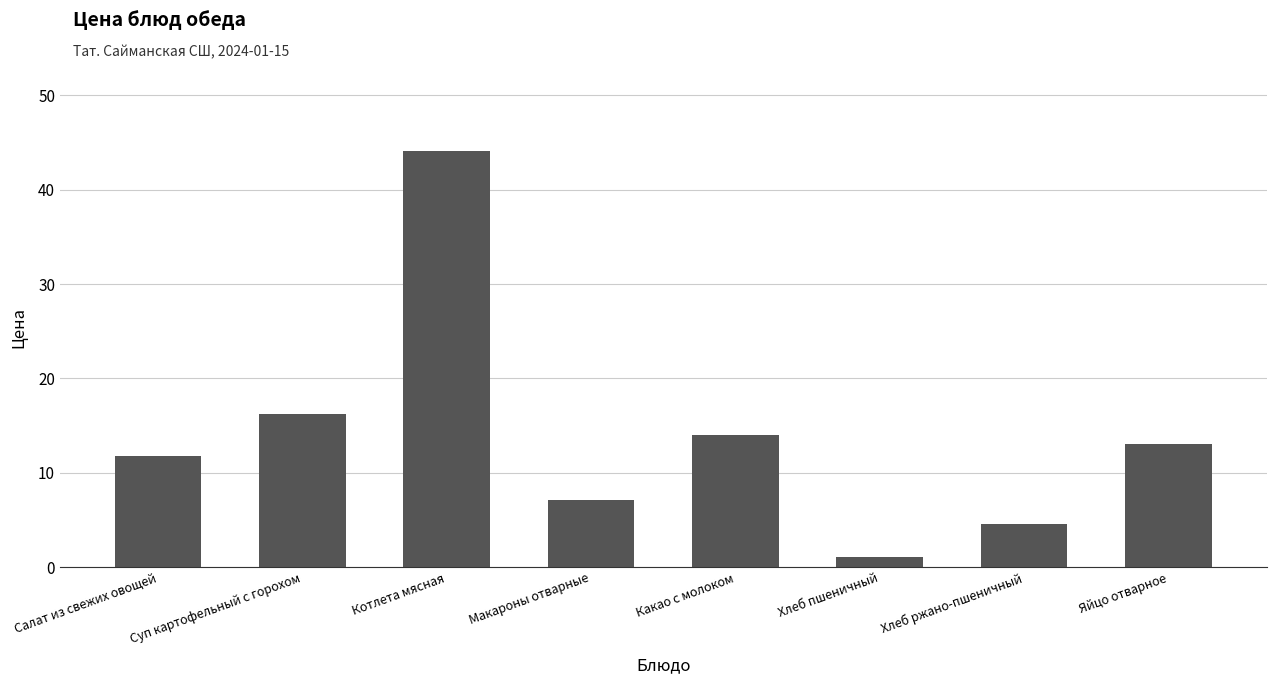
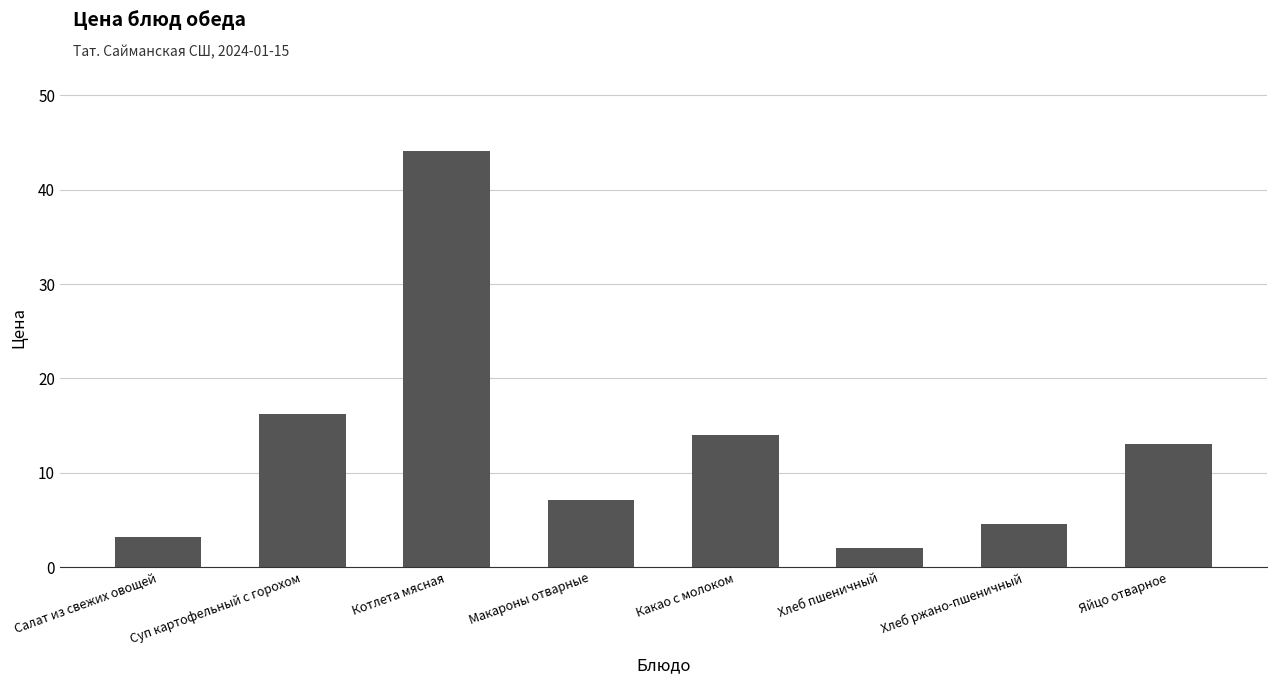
Салат из свежих овощей: 12 -> 3
Хлеб пшеничный: 1 -> 2
